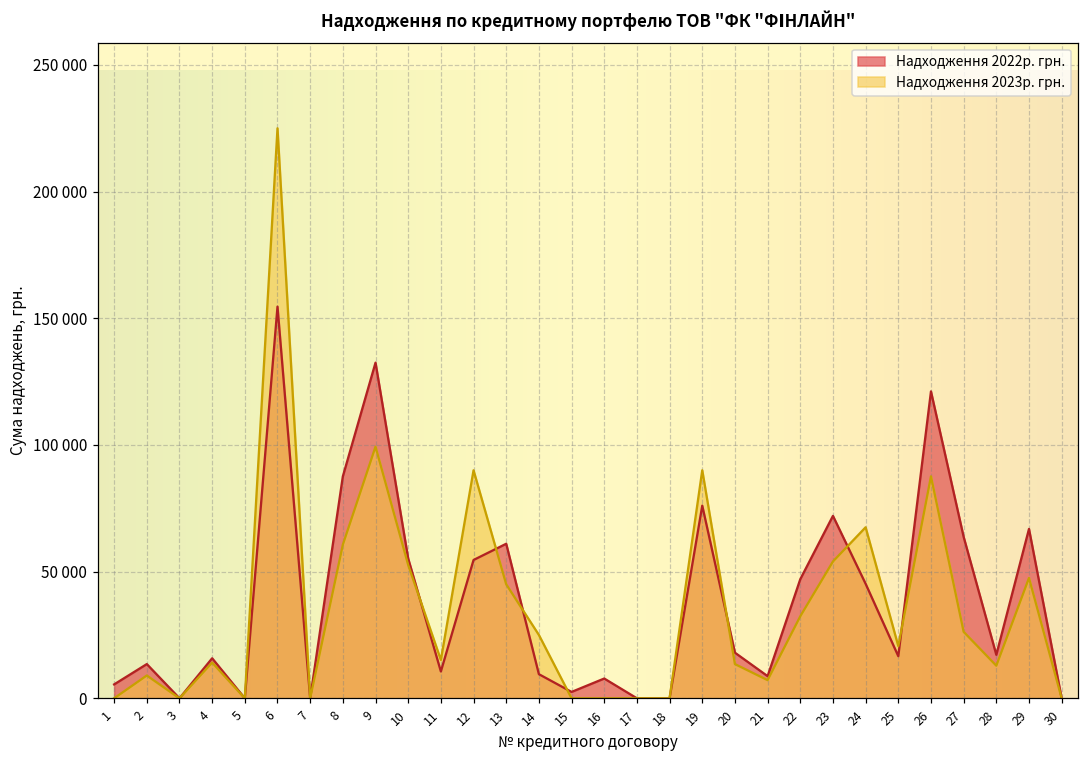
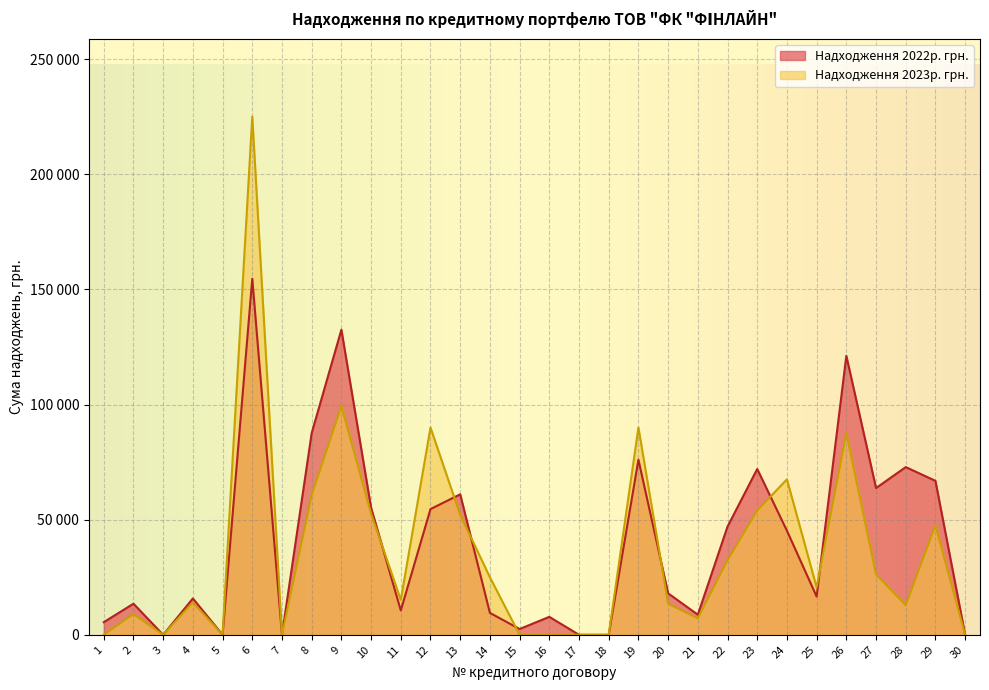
Надходження 2023р. грн., 13: 45000 -> 52000
Надходження 2022р. грн., 28: 17000 -> 73000
